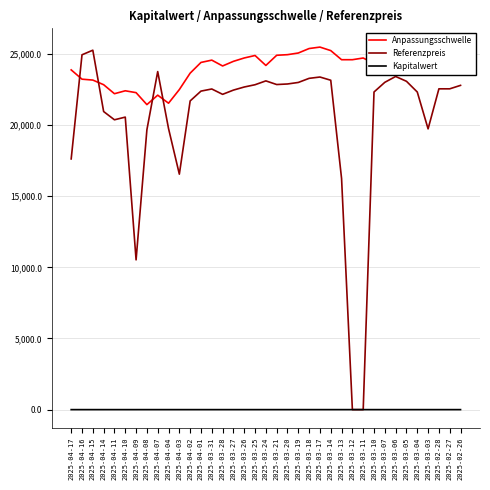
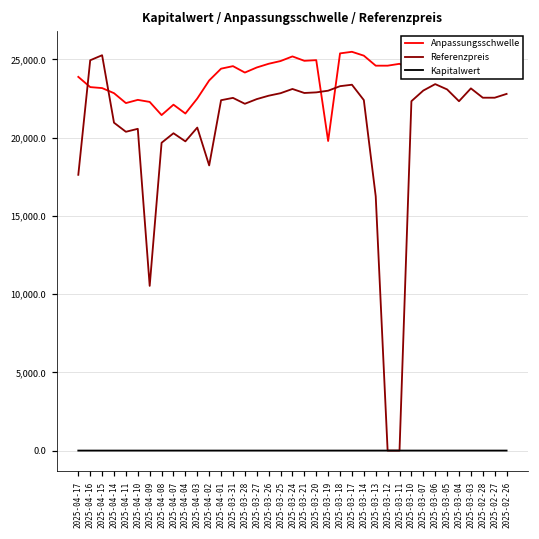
Referenzpreis, 2025-04-07: 23,800 -> 20,300
Referenzpreis, 2025-04-03: 16,600 -> 20,600
Referenzpreis, 2025-04-02: 21,700 -> 18,200
Anpassungsschwelle, 2025-03-24: 24,200 -> 25,200
Anpassungsschwelle, 2025-03-19: 25,100 -> 19,800
Referenzpreis, 2025-03-14: 23,200 -> 22,400
Referenzpreis, 2025-03-03: 19,700 -> 23,100
